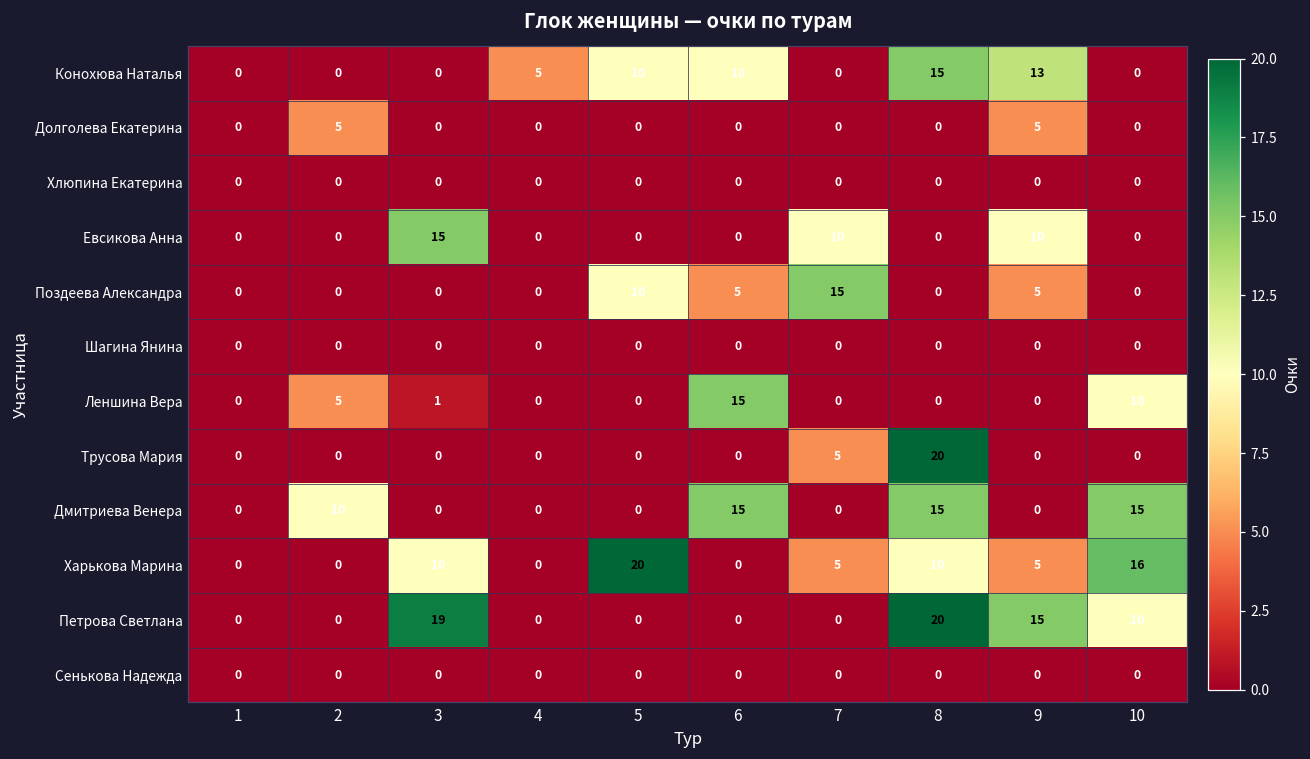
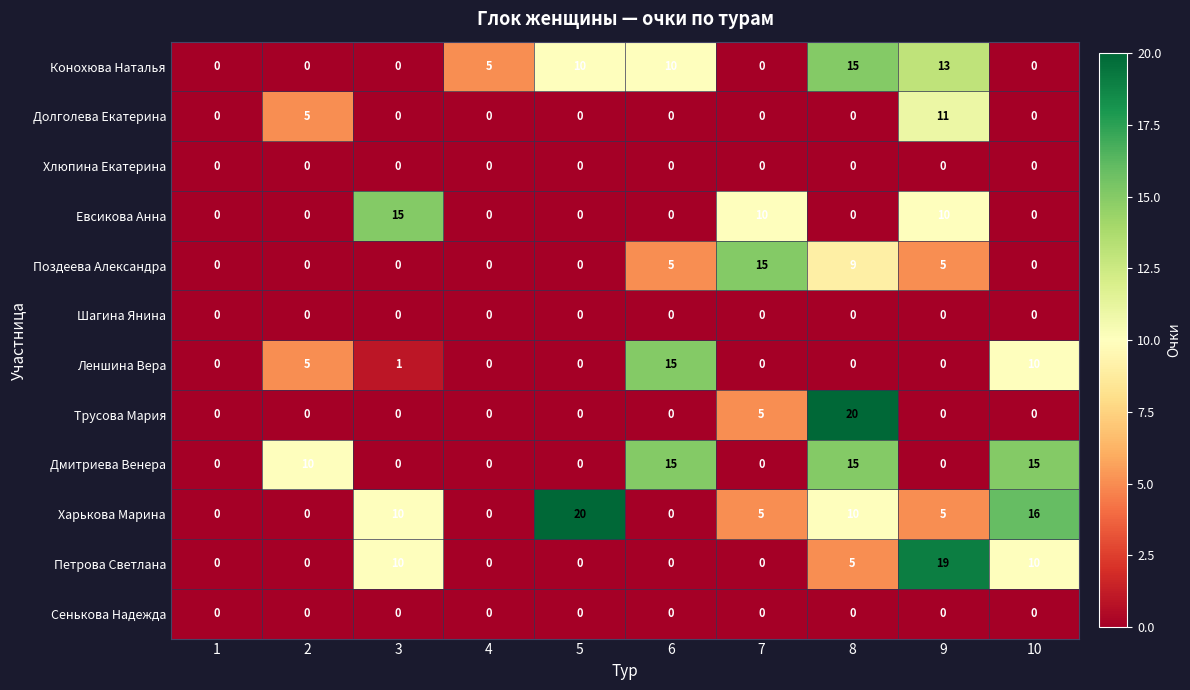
Долголева Екатерина, 9: 5 -> 11
Поздеева Александра, 5: 10 -> 0
Поздеева Александра, 8: 0 -> 9
Петрова Светлана, 3: 19 -> 10
Петрова Светлана, 8: 20 -> 5
Петрова Светлана, 9: 15 -> 19
